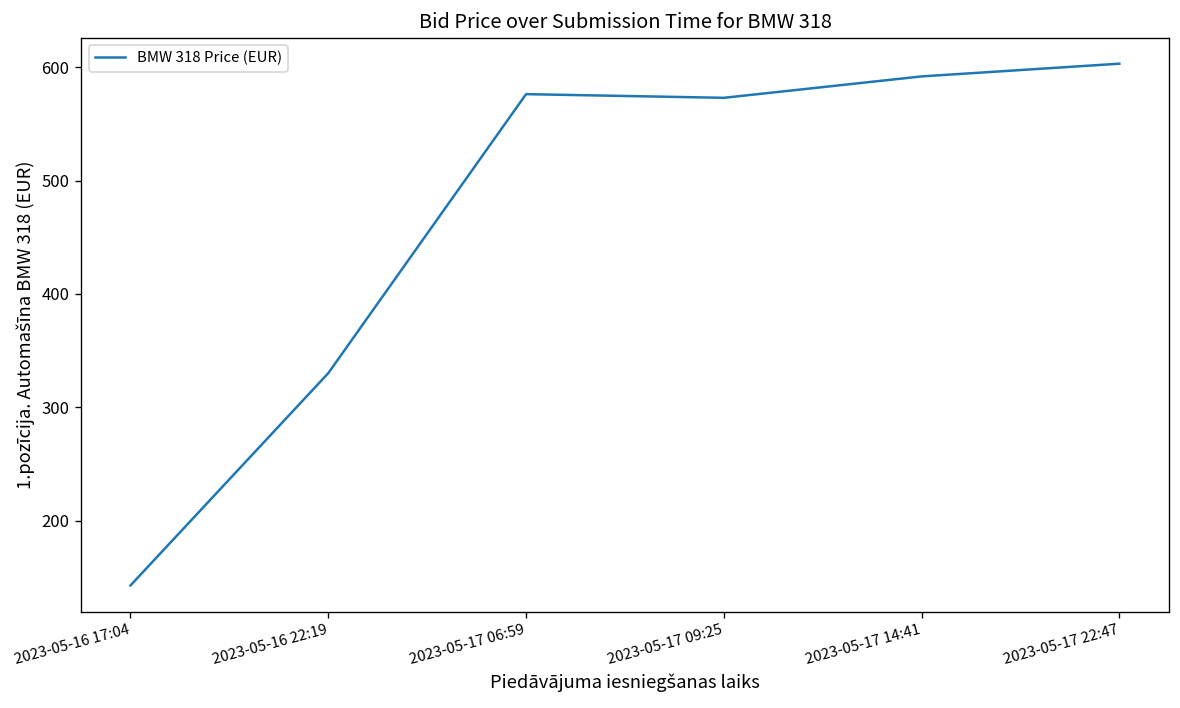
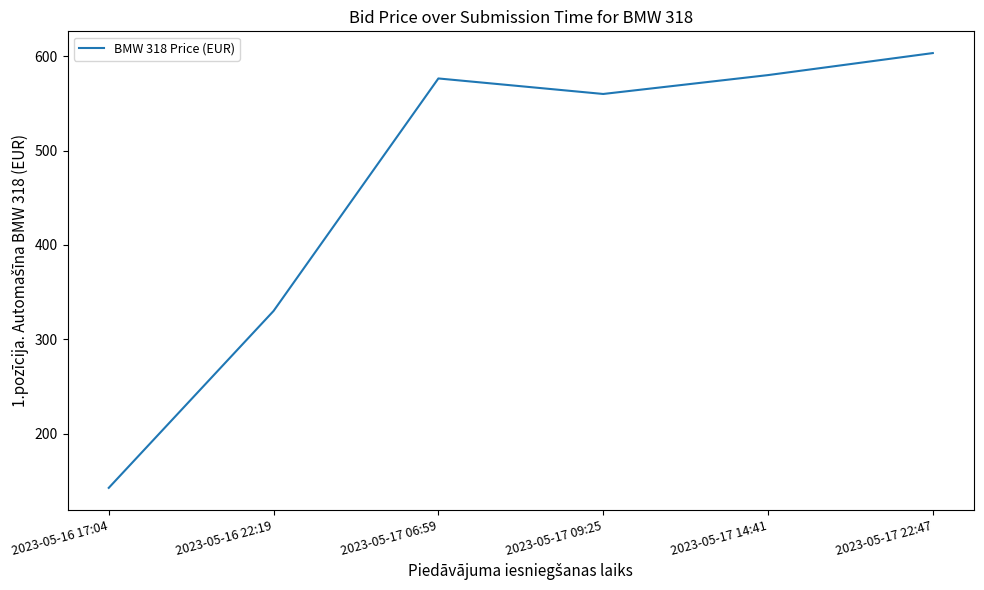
2023-05-17 09:25: 570 -> 560
2023-05-17 14:41: 590 -> 580
